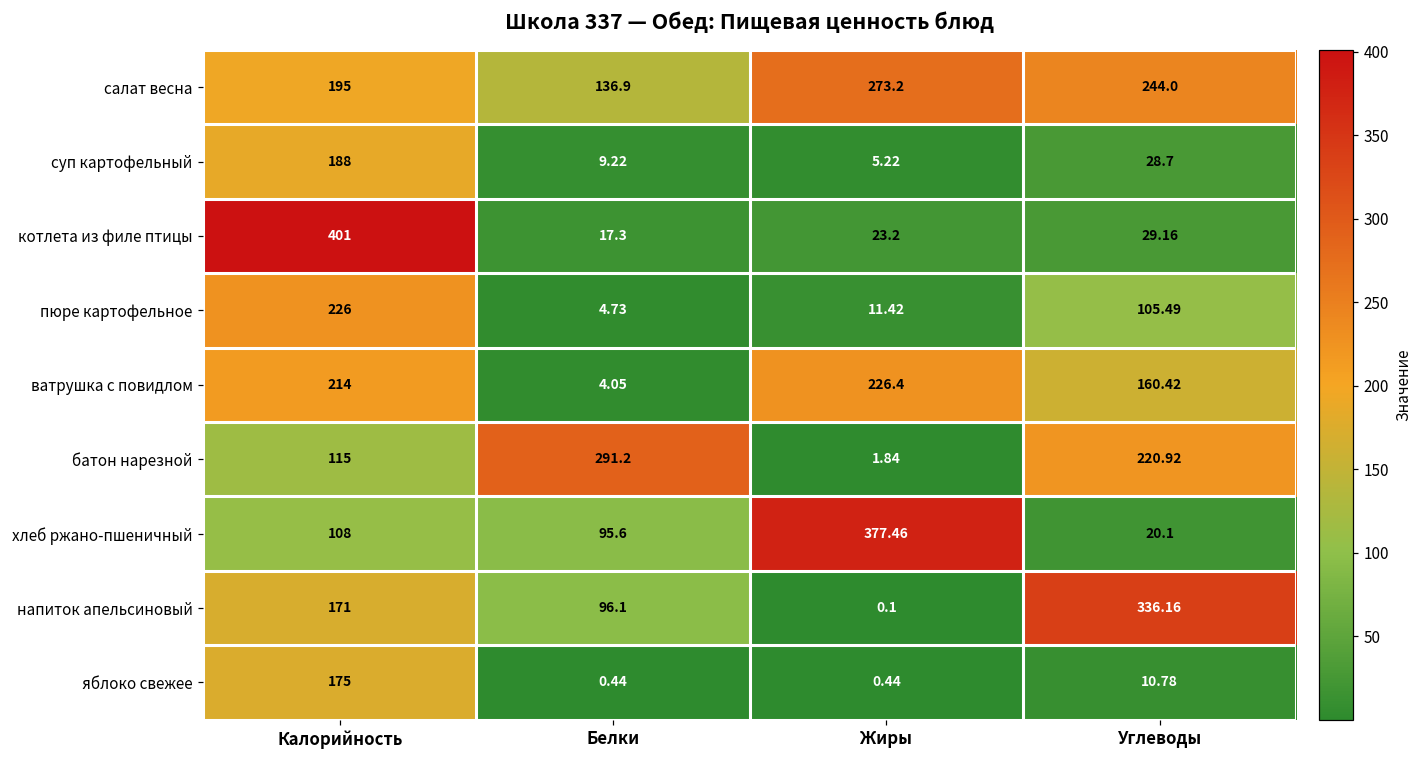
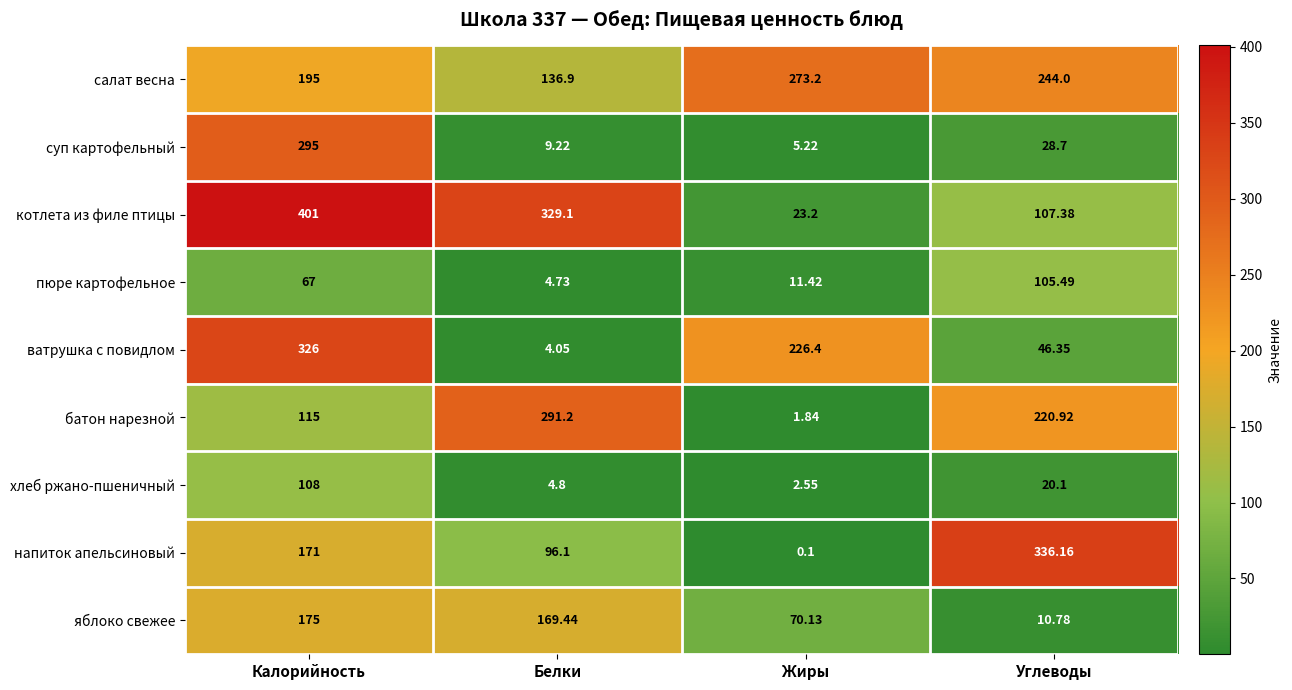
суп картофельный, Калорийность: 188 -> 295
котлета из филе птицы, Белки: 17.3 -> 329.1
котлета из филе птицы, Углеводы: 29.16 -> 107.38
пюре картофельное, Калорийность: 226 -> 67
ватрушка с повидлом, Калорийность: 214 -> 326
ватрушка с повидлом, Углеводы: 160.42 -> 46.35
хлеб ржано-пшеничный, Белки: 95.6 -> 4.8
хлеб ржано-пшеничный, Жиры: 377.46 -> 2.55
яблоко свежее, Белки: 0.44 -> 169.44
яблоко свежее, Жиры: 0.44 -> 70.13
